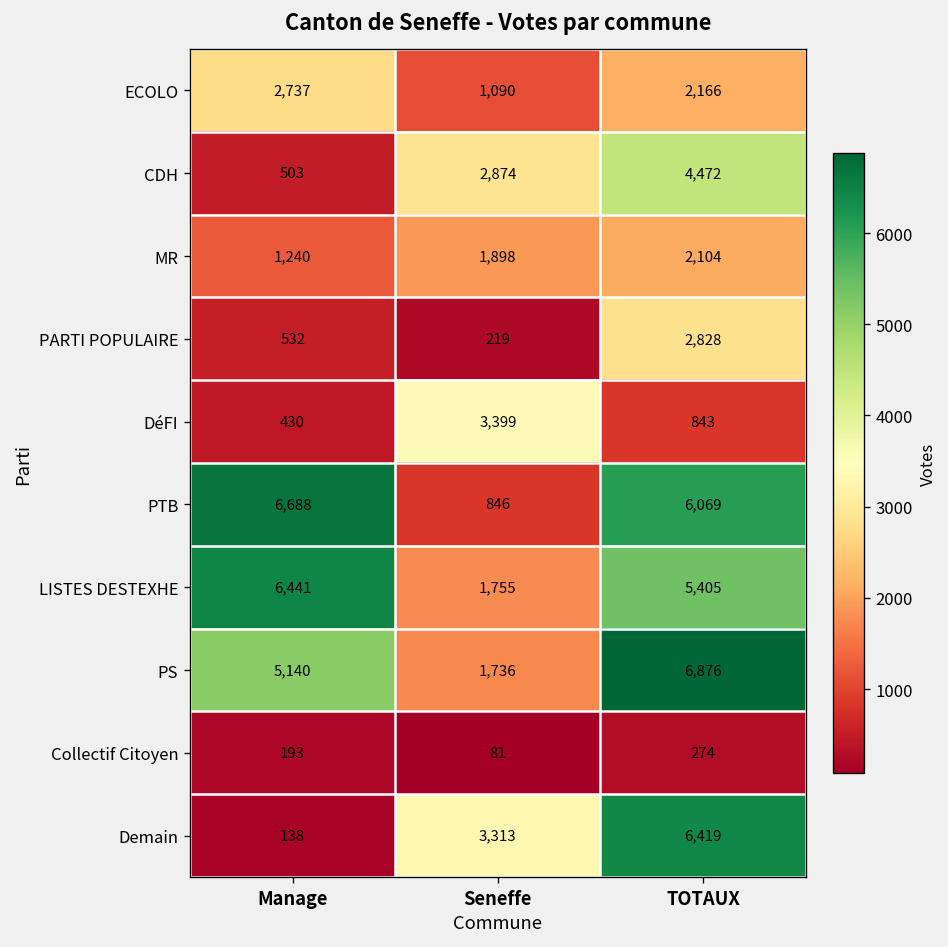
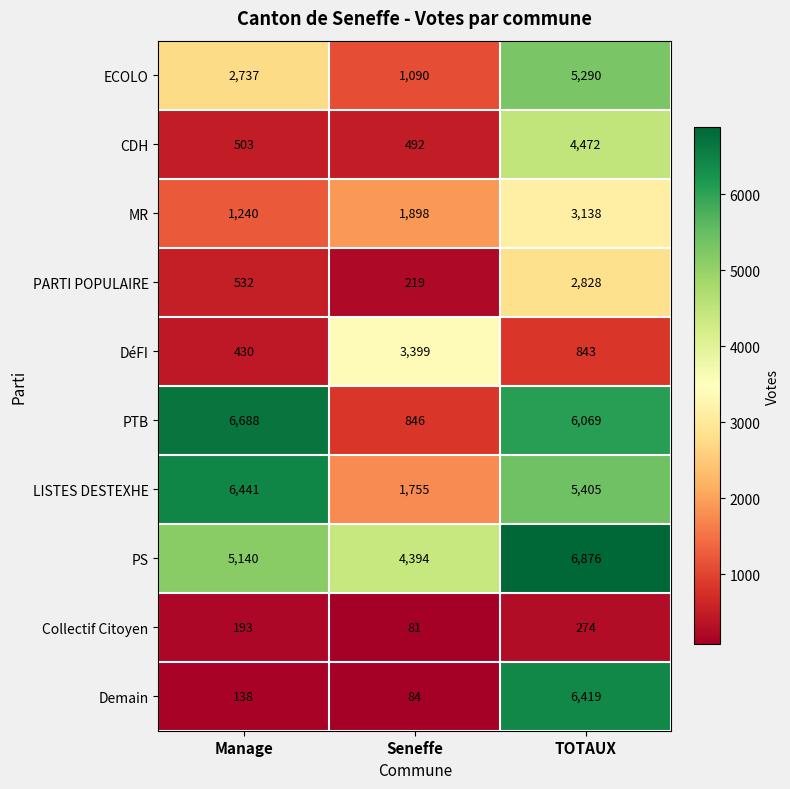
ECOLO, TOTAUX: 2,166 -> 5,290
CDH, Seneffe: 2,874 -> 492
MR, TOTAUX: 2,104 -> 3,138
PS, Seneffe: 1,736 -> 4,394
Demain, Seneffe: 3,313 -> 84
